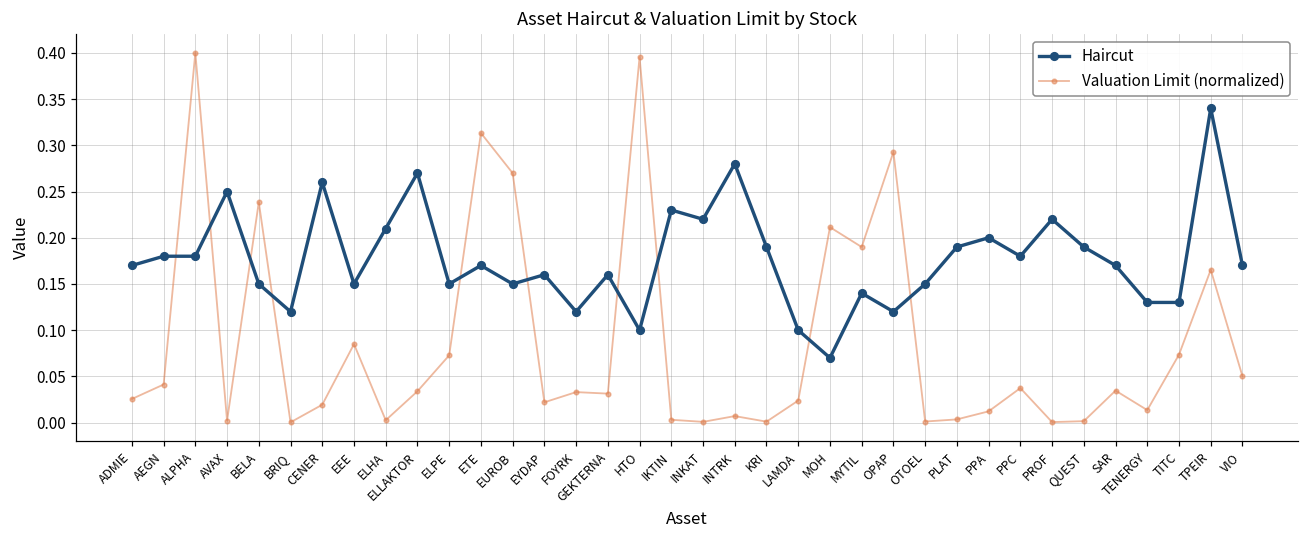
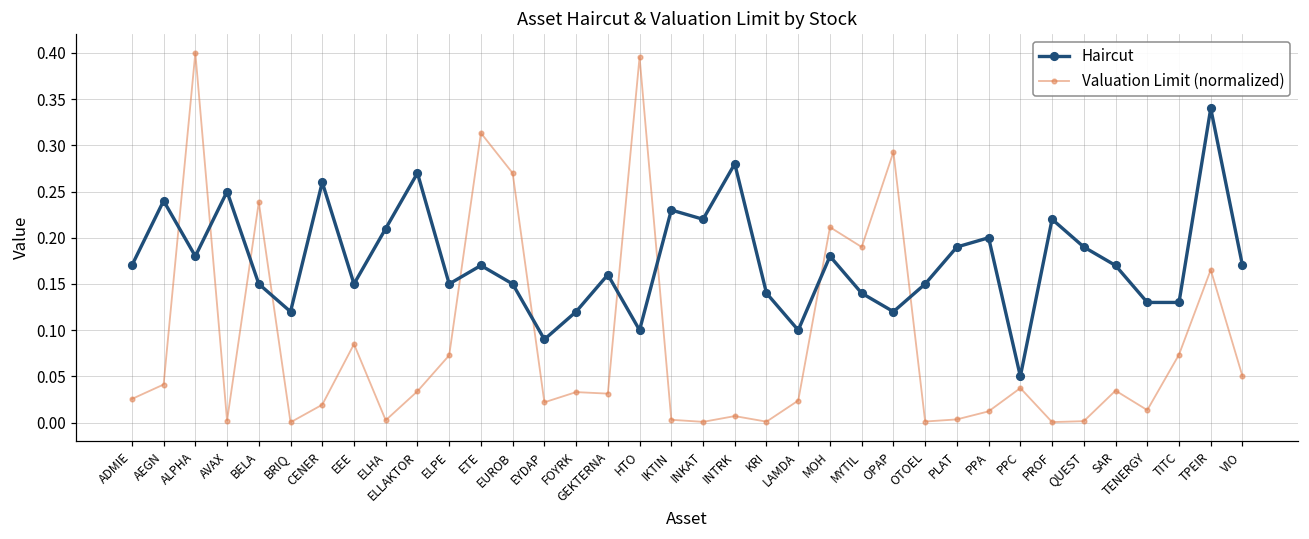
Haircut, AEGN: 0.18 -> 0.24
Haircut, EYDAP: 0.16 -> 0.09
Haircut, KRI: 0.19 -> 0.14
Haircut, MOH: 0.07 -> 0.18
Haircut, PPC: 0.18 -> 0.05
